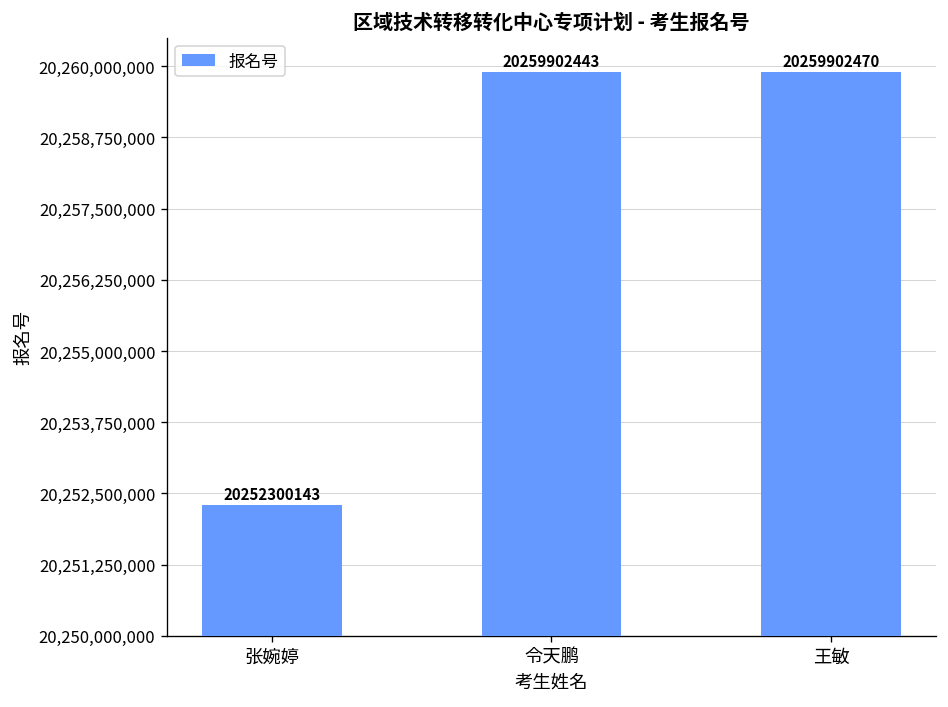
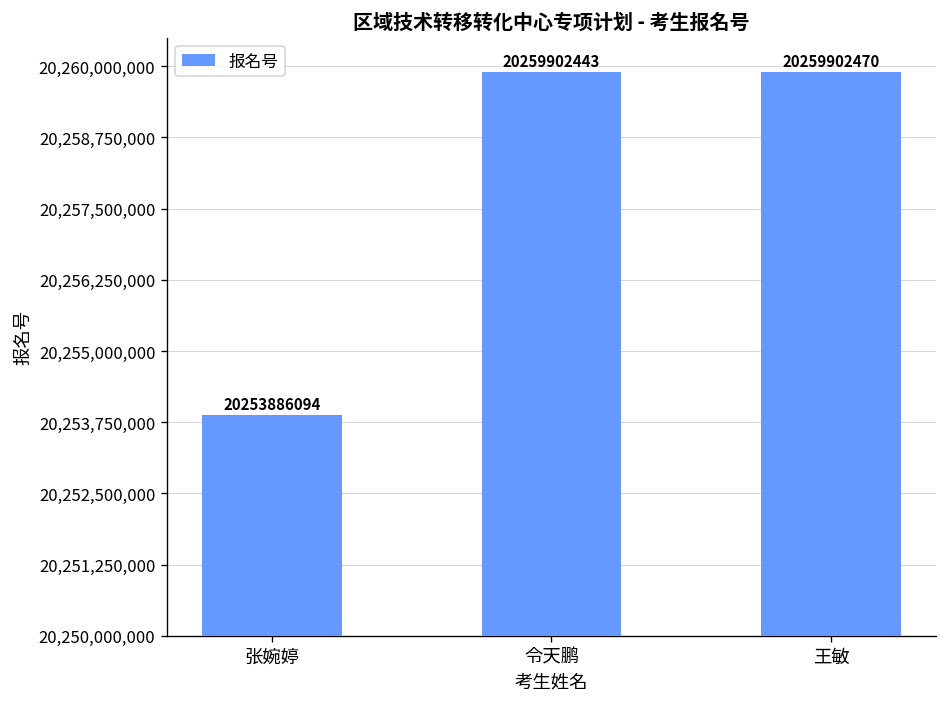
张婉婷: 20252300143 -> 20253886094
